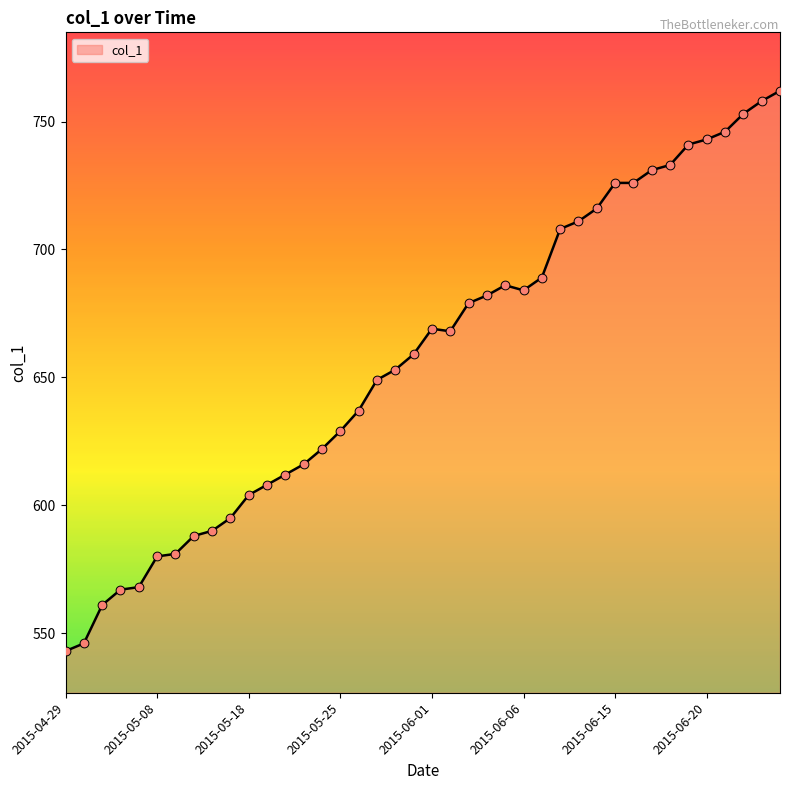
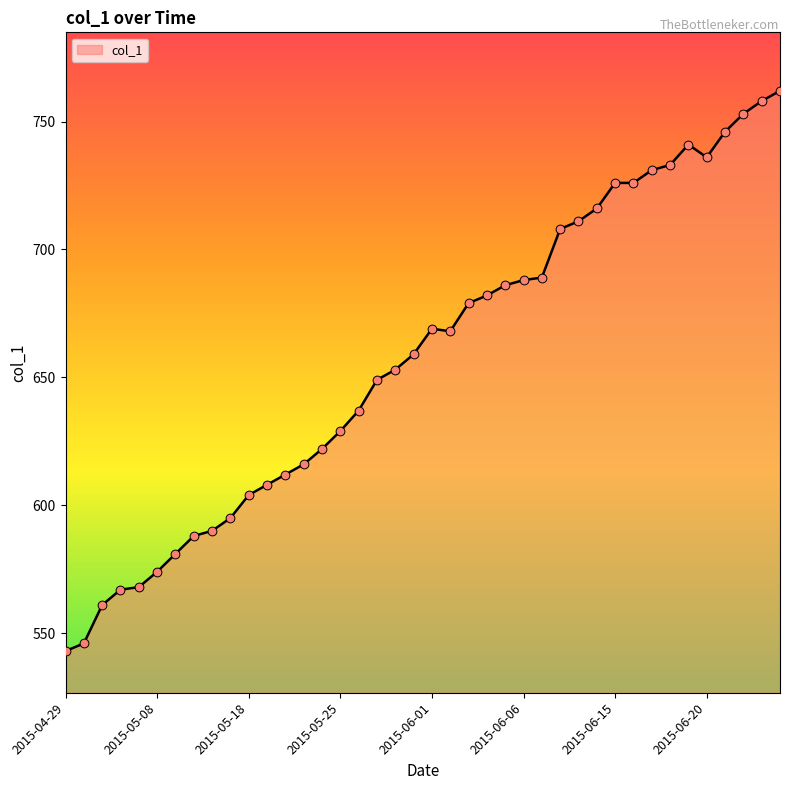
2015-05-08: 580 -> 574
2015-06-06: 684 -> 688
2015-06-20: 743 -> 736
